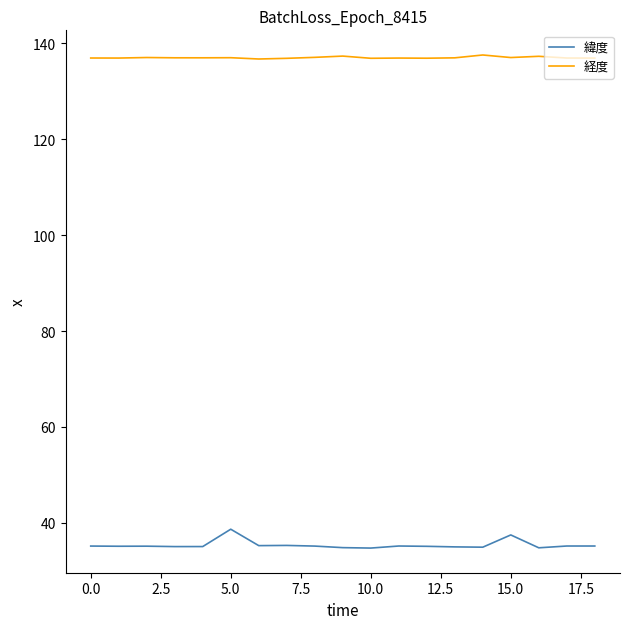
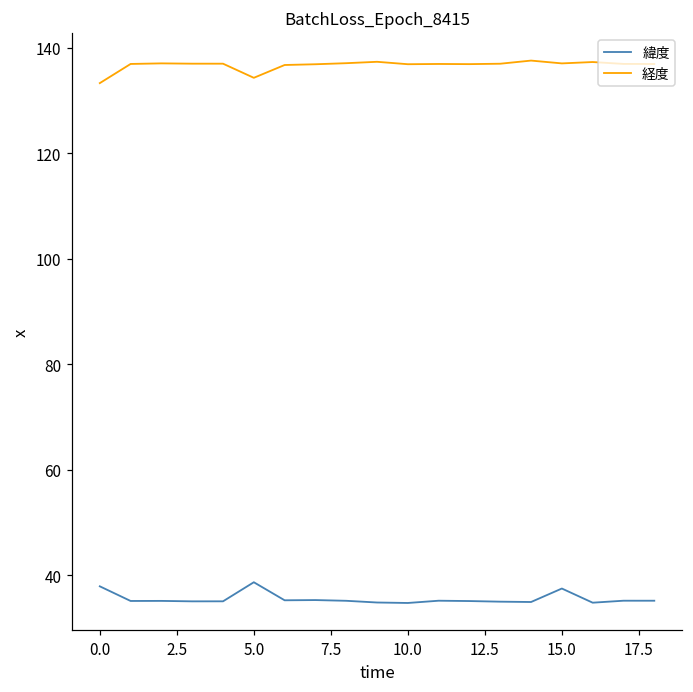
緯度, 0.0: 35 -> 38
経度, 0.0: 137 -> 133
経度, 5.0: 137 -> 134
